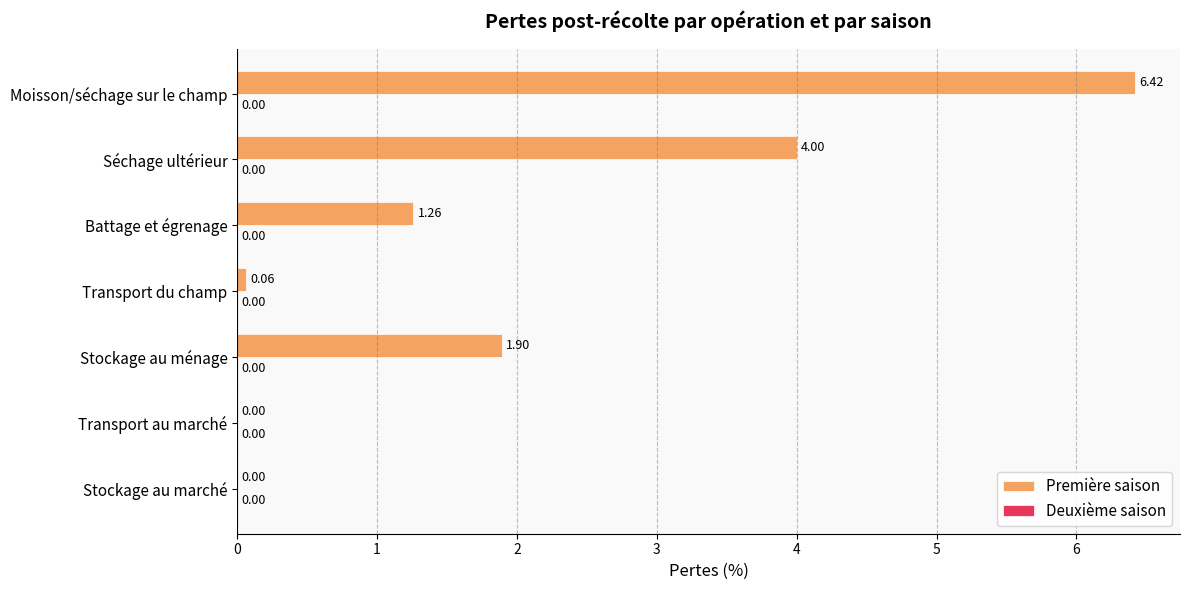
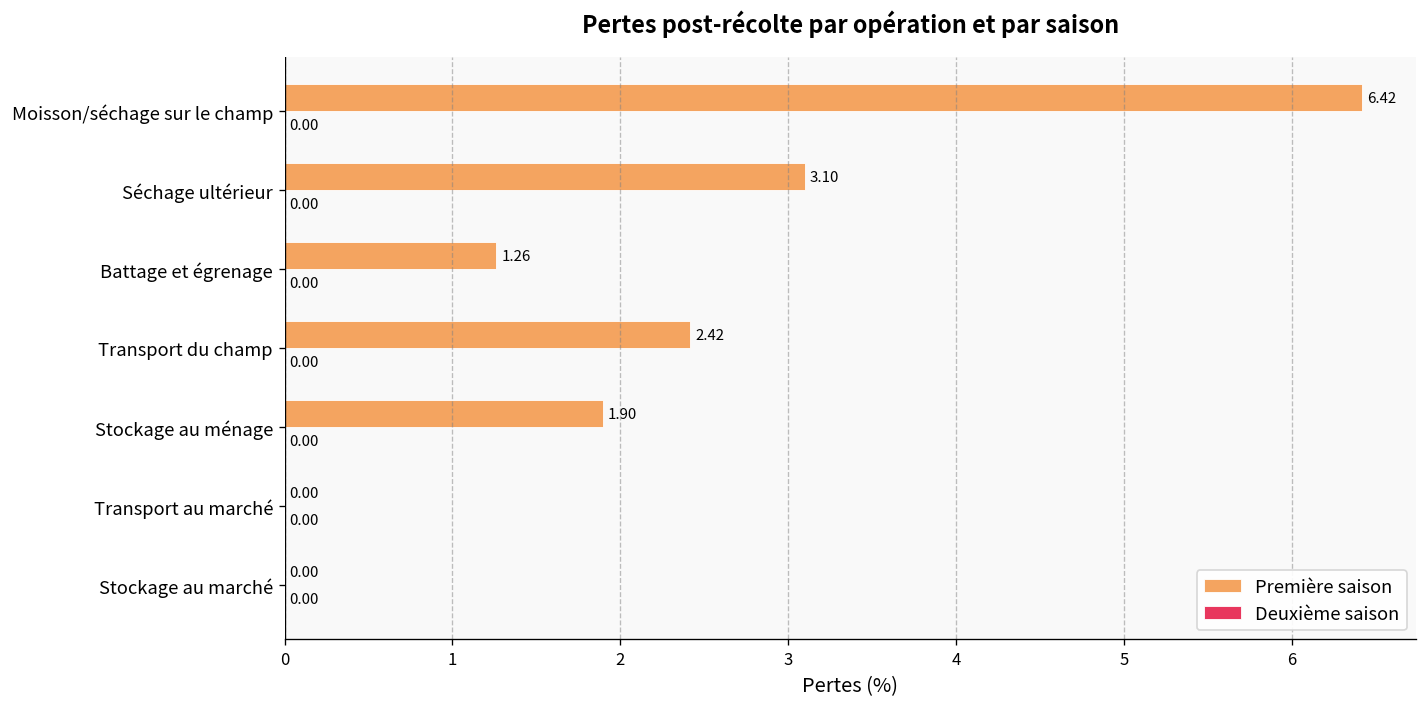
Première saison, Séchage ultérieur: 4.00 -> 3.10
Première saison, Transport du champ: 0.06 -> 2.42
